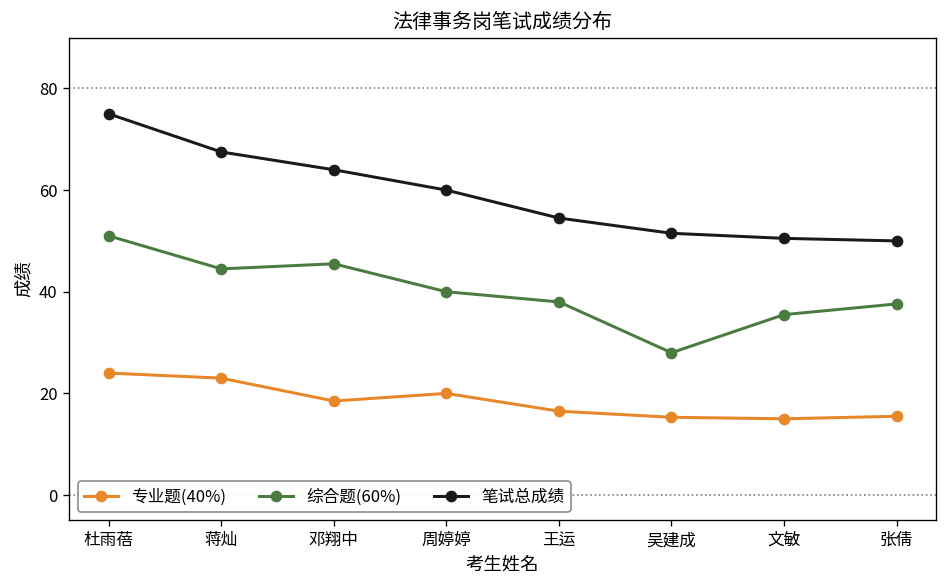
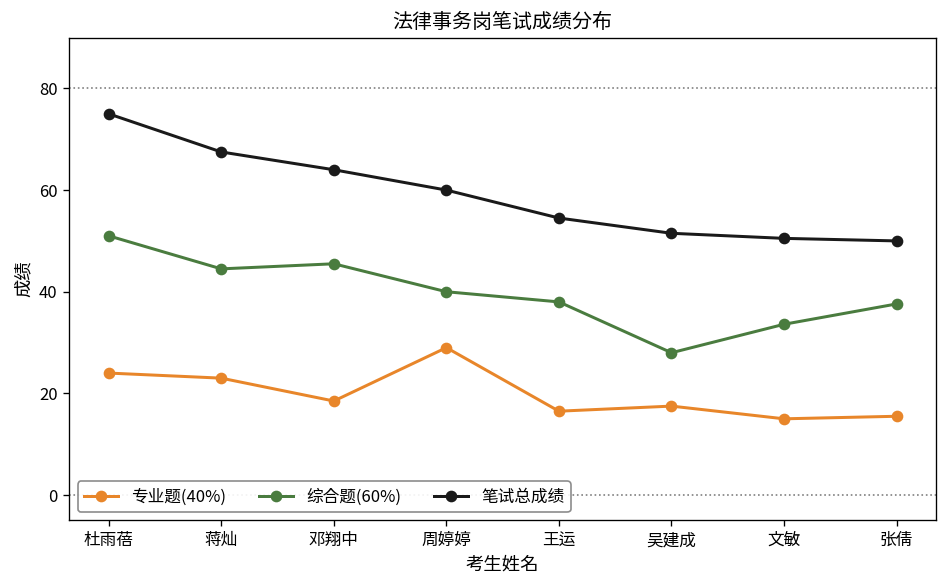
专业题(40%), 周婷婷: 20 -> 29
专业题(40%), 吴建成: 15 -> 18
综合题(60%), 文敏: 36 -> 34
